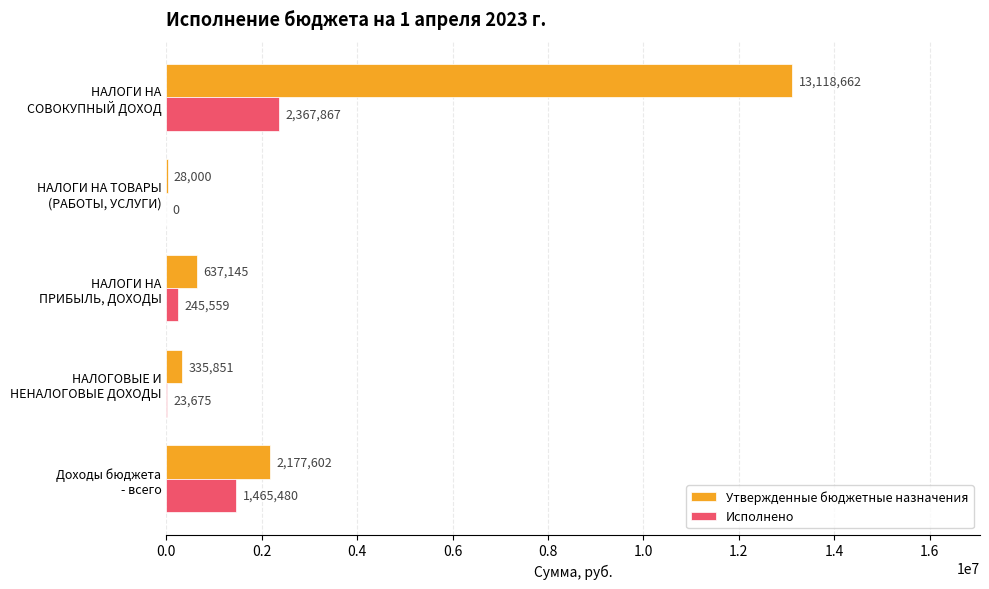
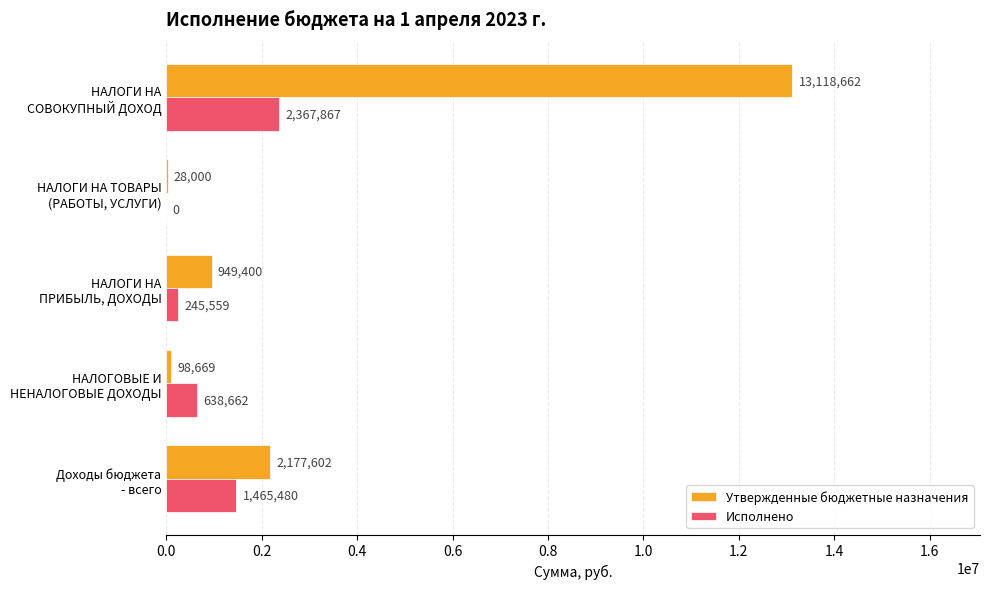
Утвержденные бюджетные назначения, НАЛОГИ НА ПРИБЫЛЬ, ДОХОДЫ: 637,145 -> 949,400
Утвержденные бюджетные назначения, НАЛОГОВЫЕ И НЕНАЛОГОВЫЕ ДОХОДЫ: 335,851 -> 98,669
Исполнено, НАЛОГОВЫЕ И НЕНАЛОГОВЫЕ ДОХОДЫ: 23,675 -> 638,662
